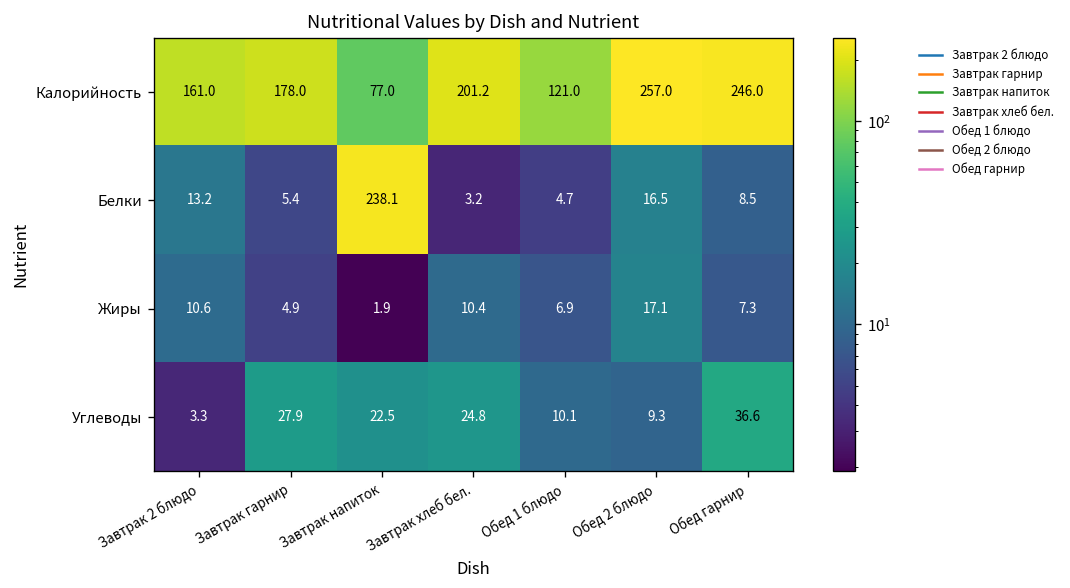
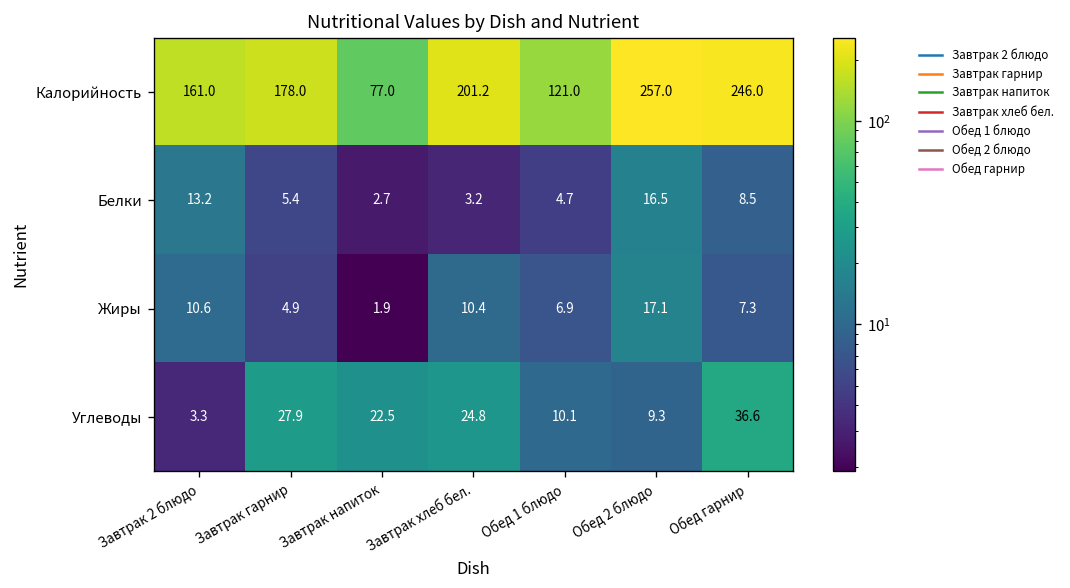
Белки, Завтрак напиток: 238.1 -> 2.7
